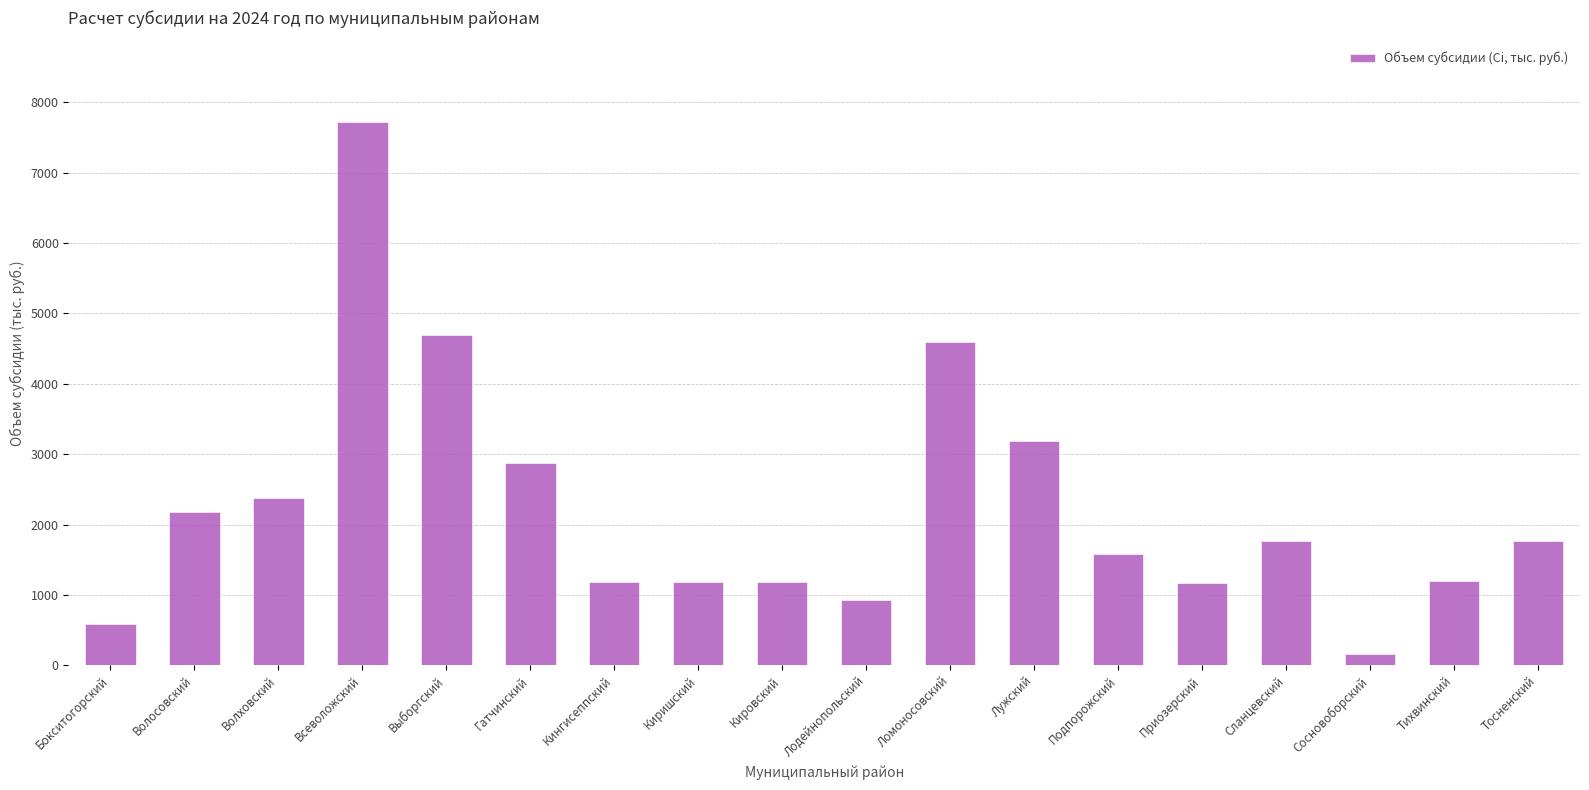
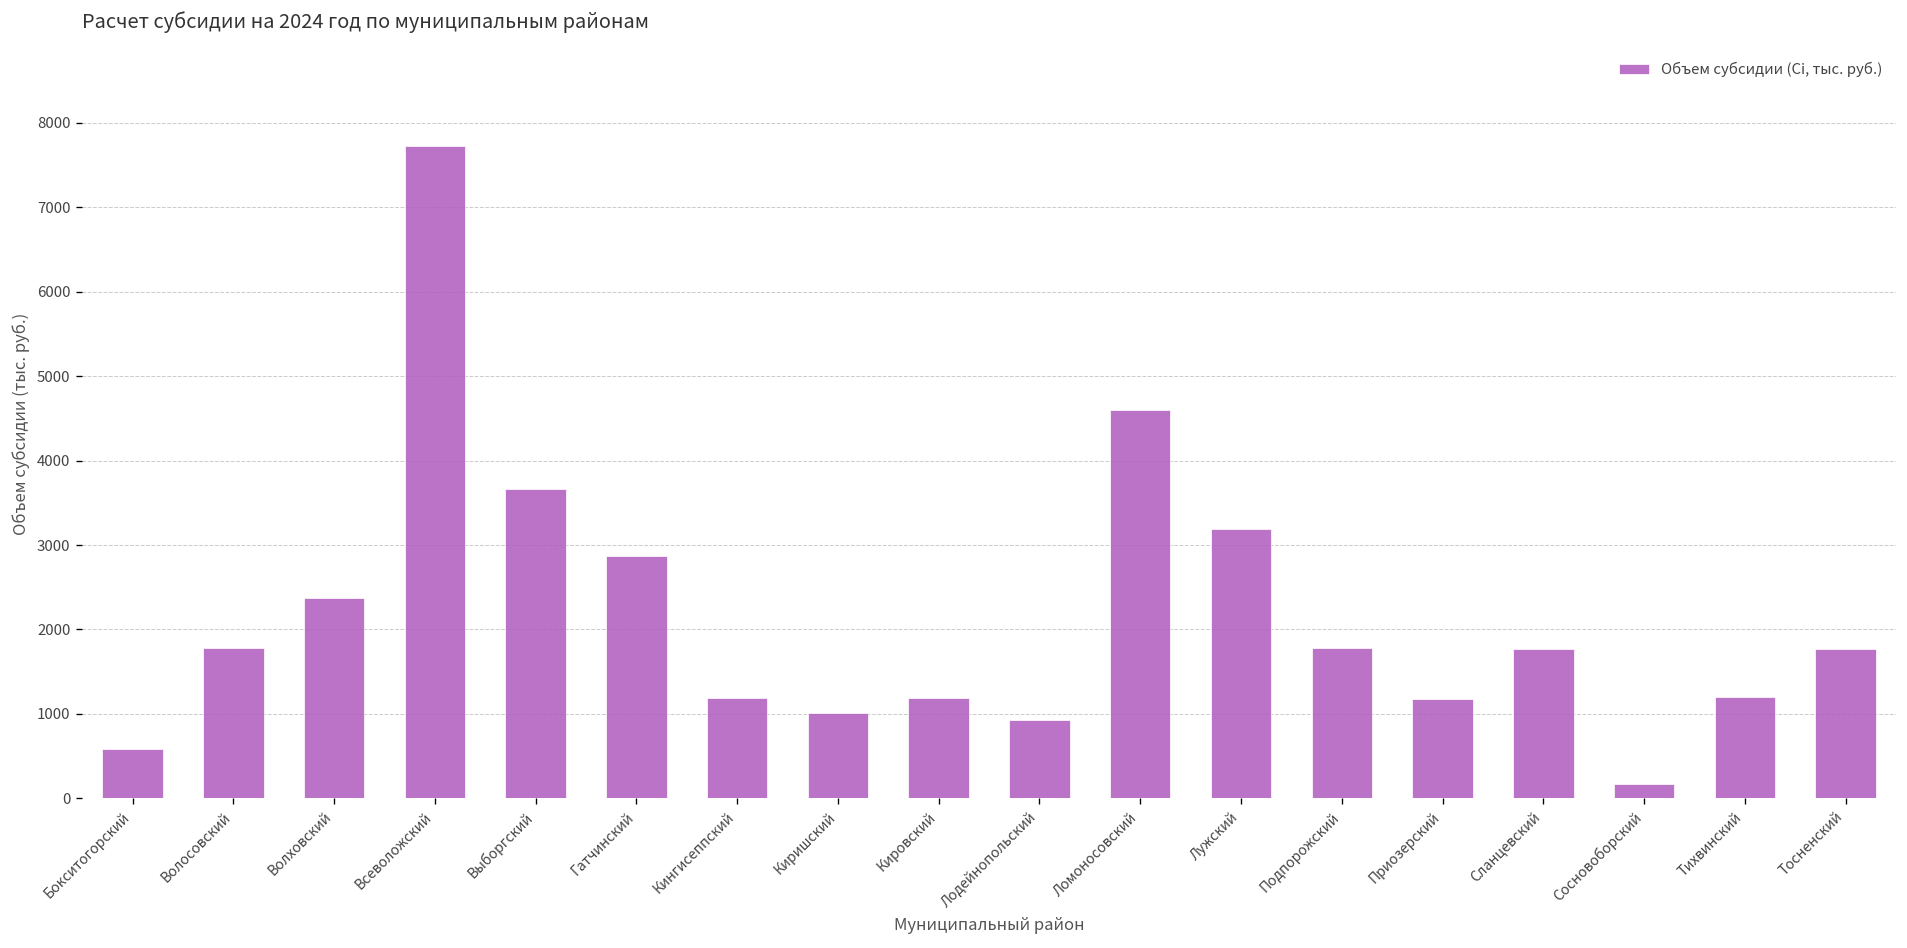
Волосовский: 2200 -> 1800
Выборгский: 4700 -> 3700
Киришский: 1200 -> 1000
Подпорожский: 1600 -> 1800
